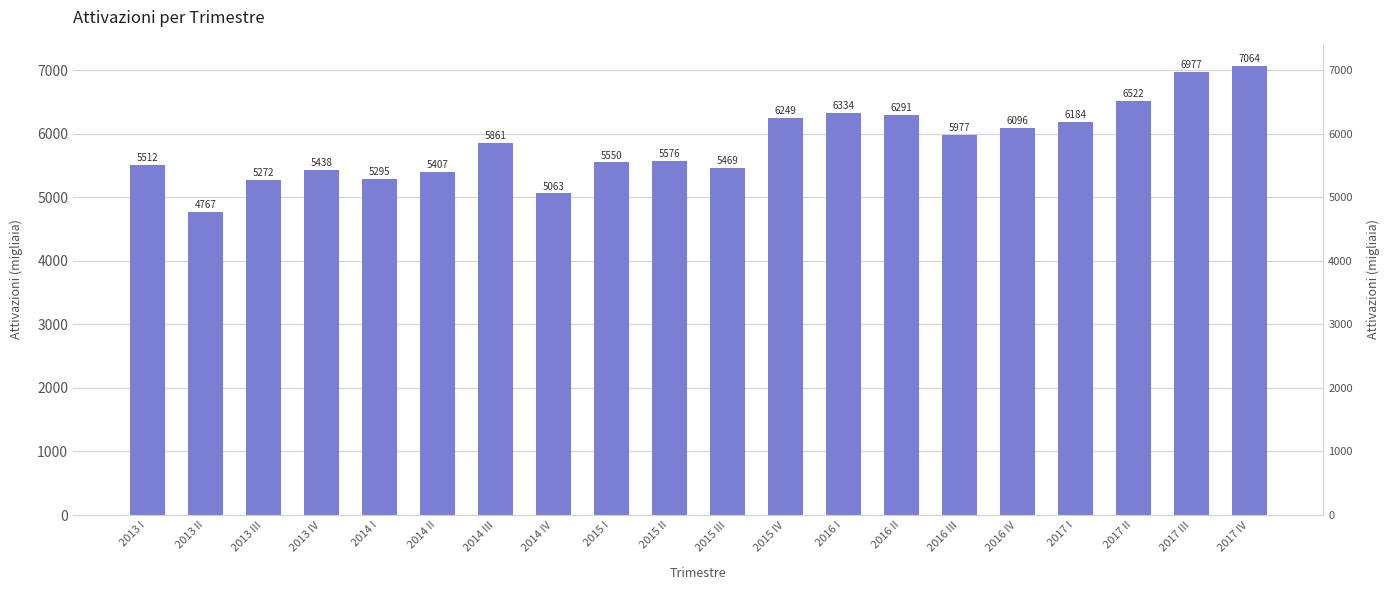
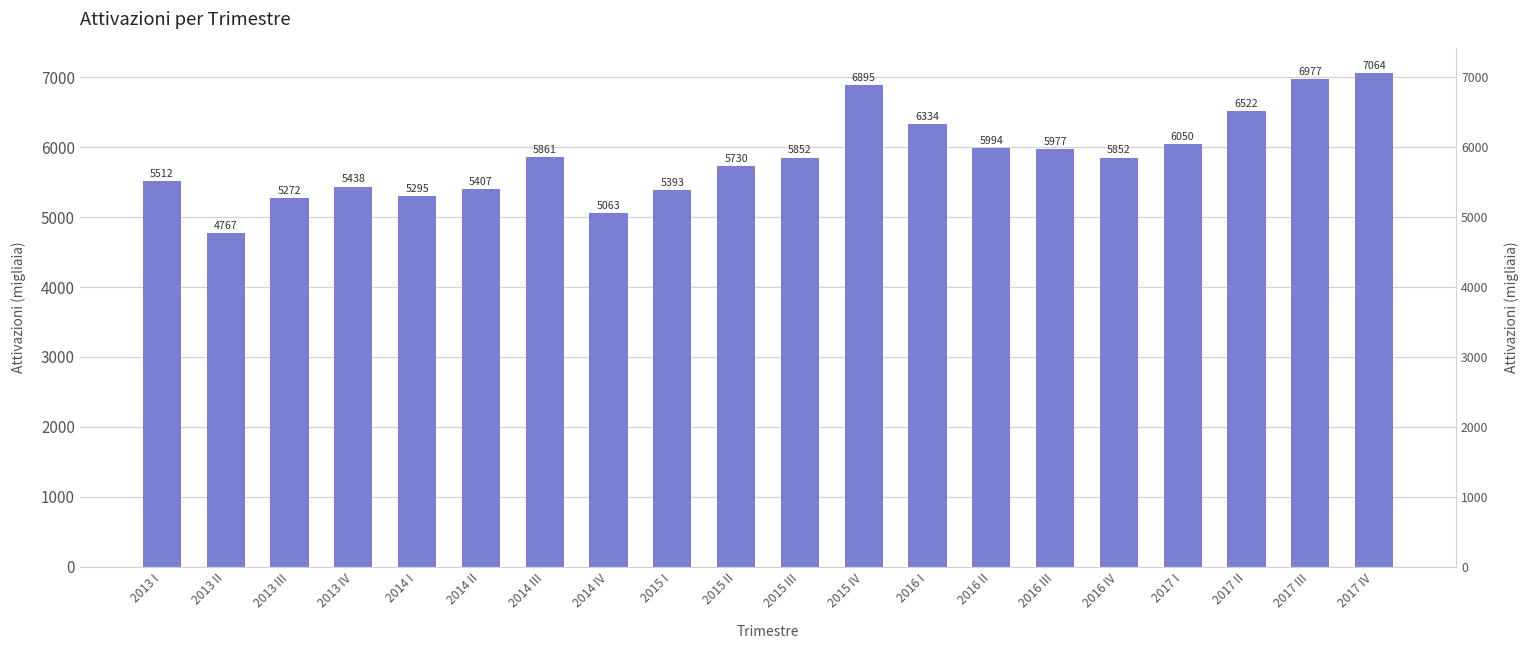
2015 I: 5550 -> 5393
2015 II: 5576 -> 5730
2015 III: 5469 -> 5852
2015 IV: 6249 -> 6895
2016 II: 6291 -> 5994
2016 IV: 6096 -> 5852
2017 I: 6184 -> 6050
